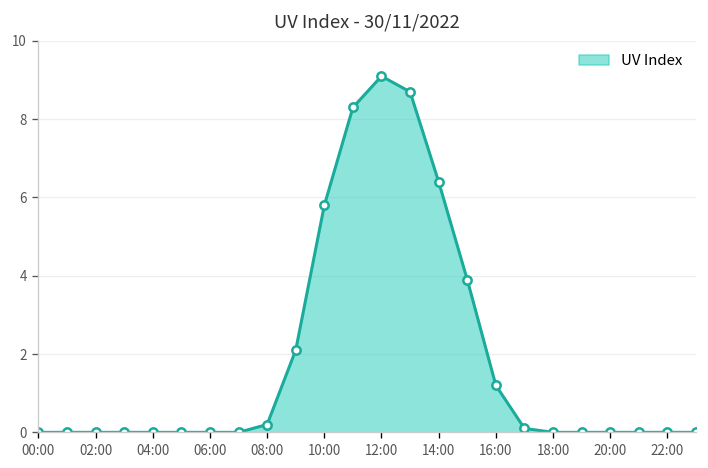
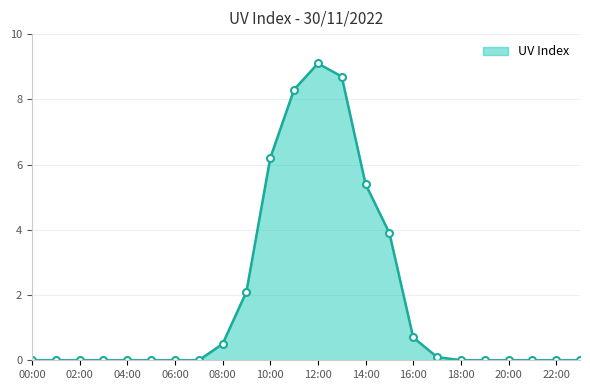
08:00: 0.2 -> 0.5
10:00: 5.8 -> 6.2
14:00: 6.4 -> 5.4
16:00: 1.2 -> 0.7
